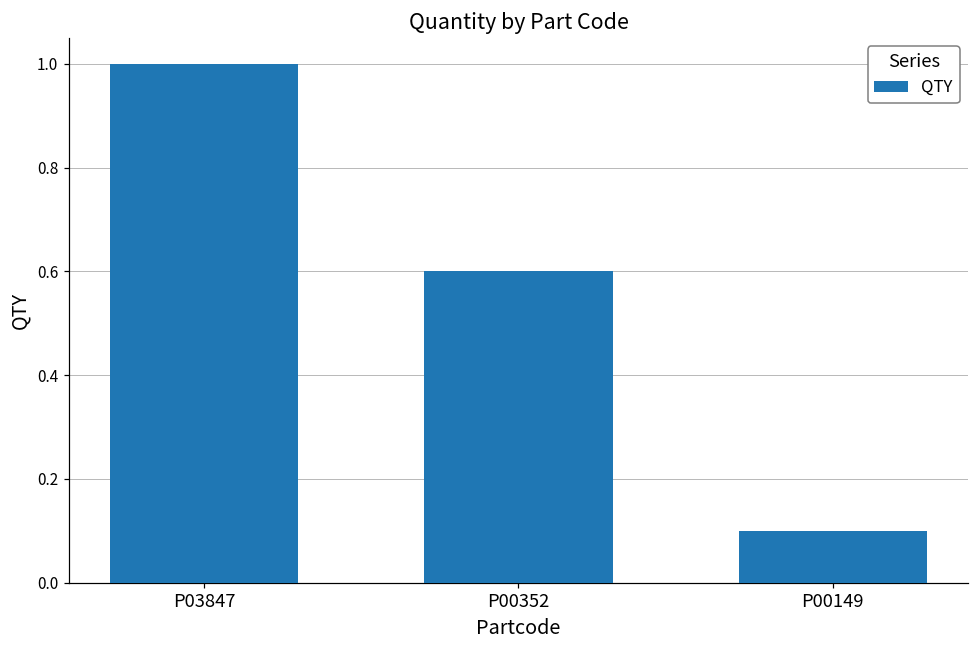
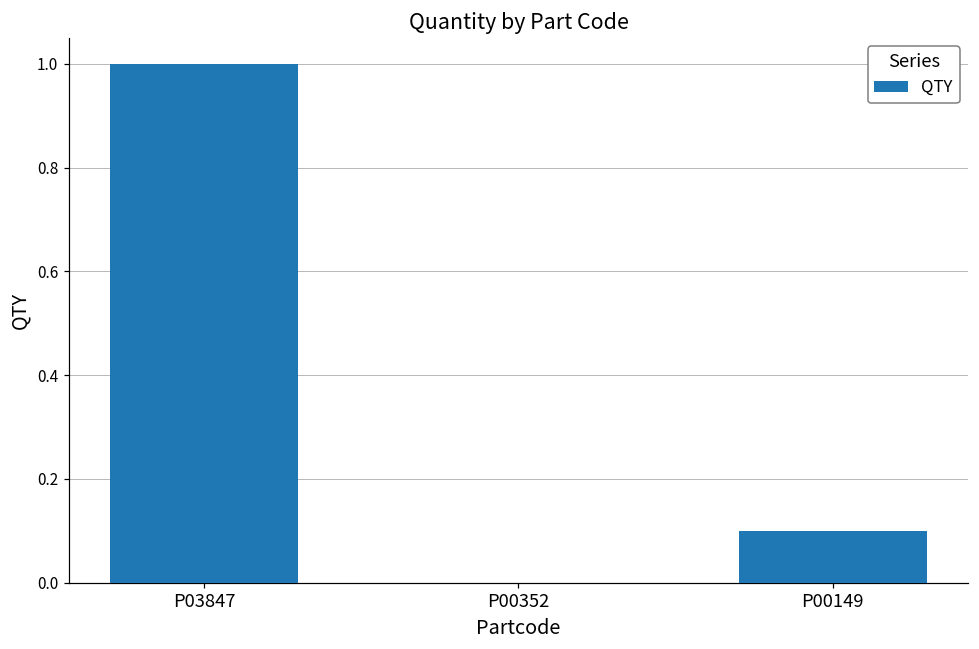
P00352: 0.6 -> 0.0
